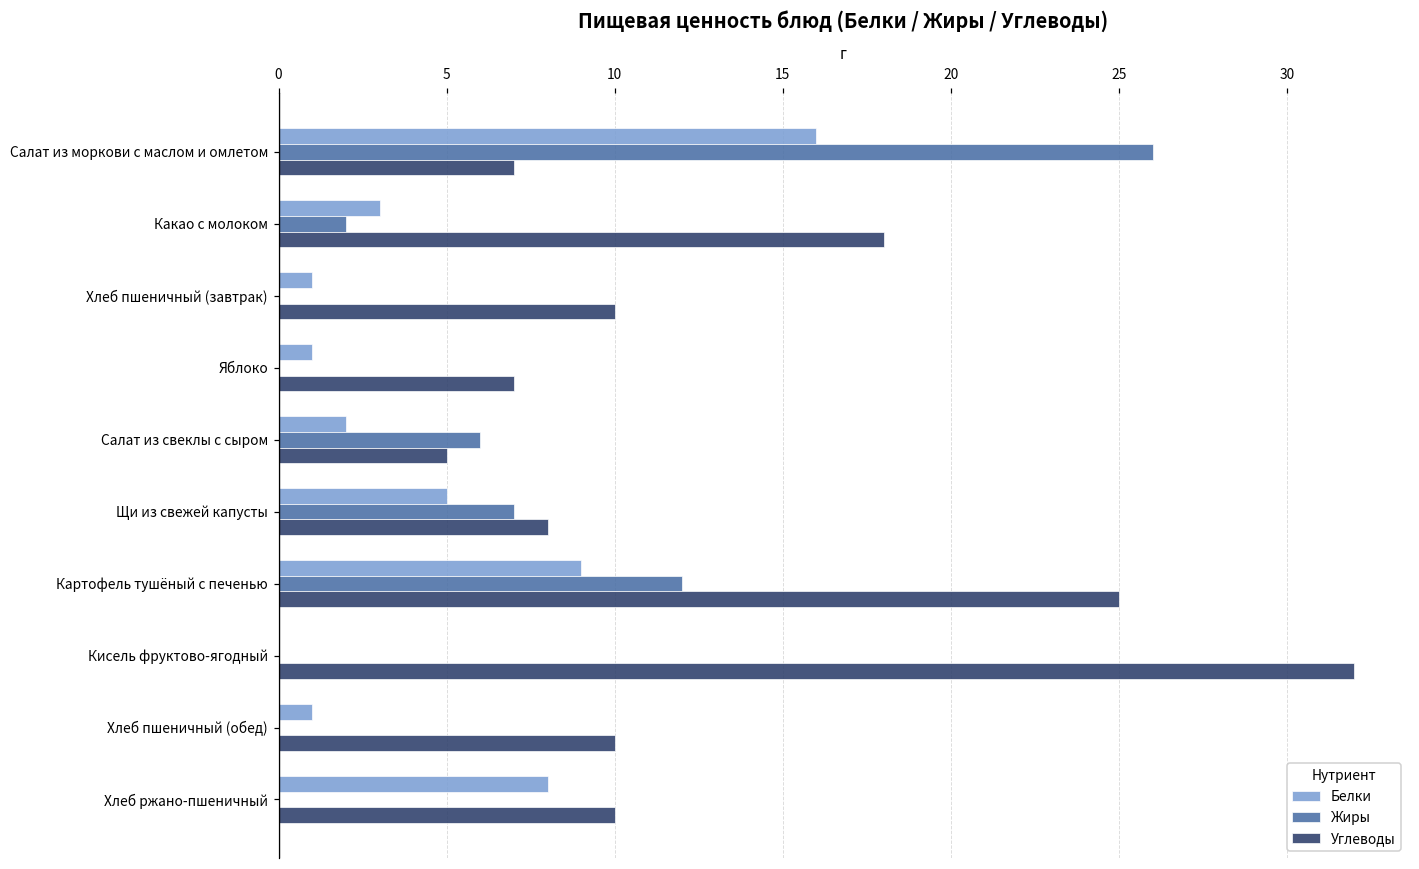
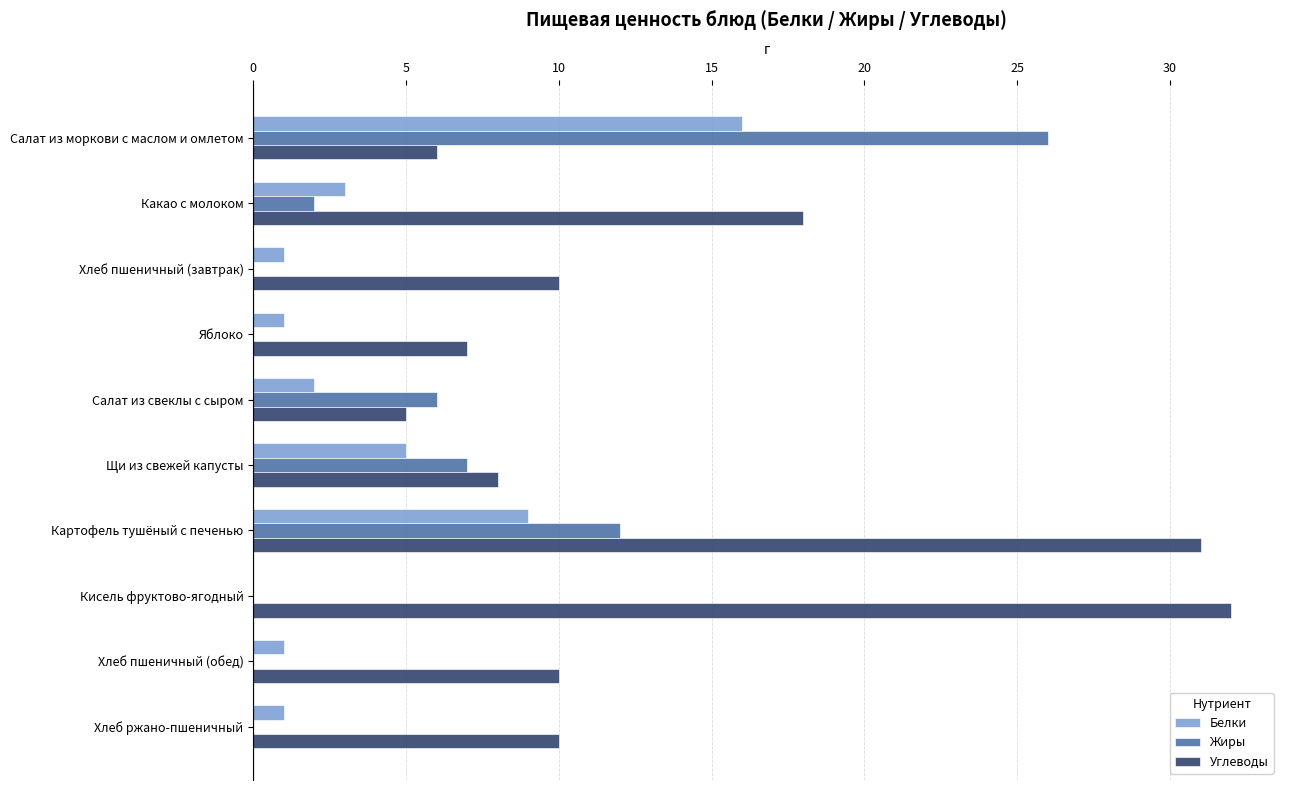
Углеводы, Салат из моркови с маслом и омлетом: 7 -> 6
Углеводы, Картофель тушёный с печенью: 25 -> 31
Белки, Хлеб ржано-пшеничный: 8 -> 1
